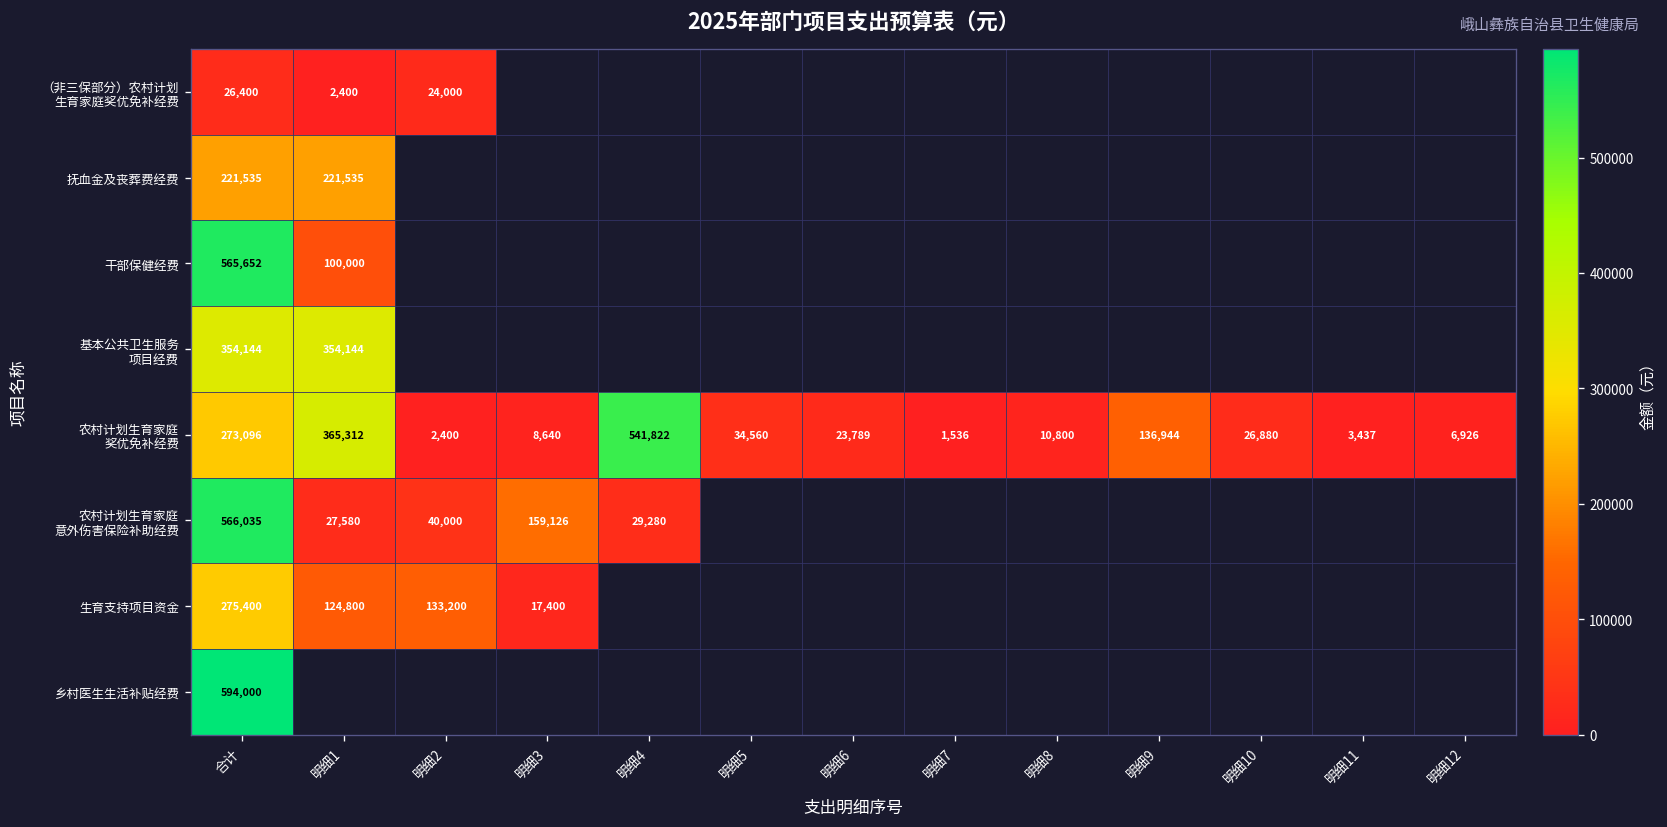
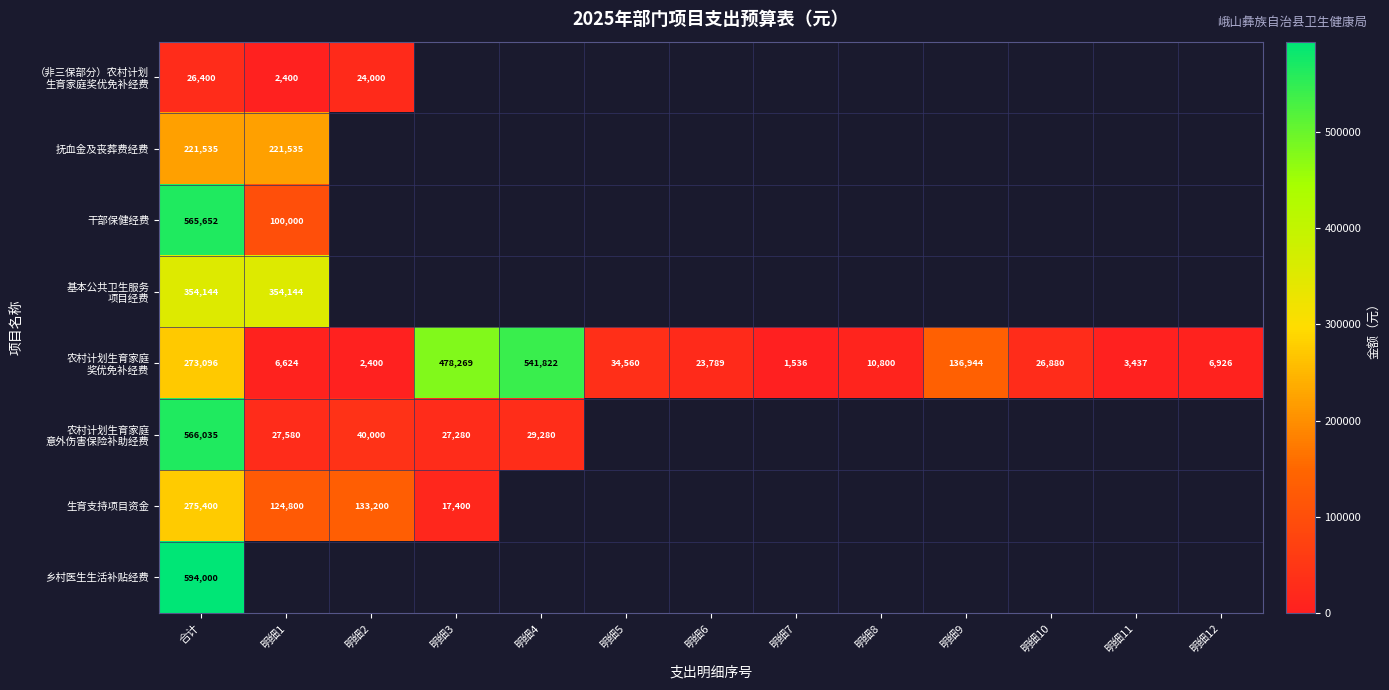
农村计划生育家庭 奖优免补经费, 明细1: 365,312 -> 6,624
农村计划生育家庭 奖优免补经费, 明细3: 8,640 -> 478,269
农村计划生育家庭 意外伤害保险补助经费, 明细3: 159,126 -> 27,280
